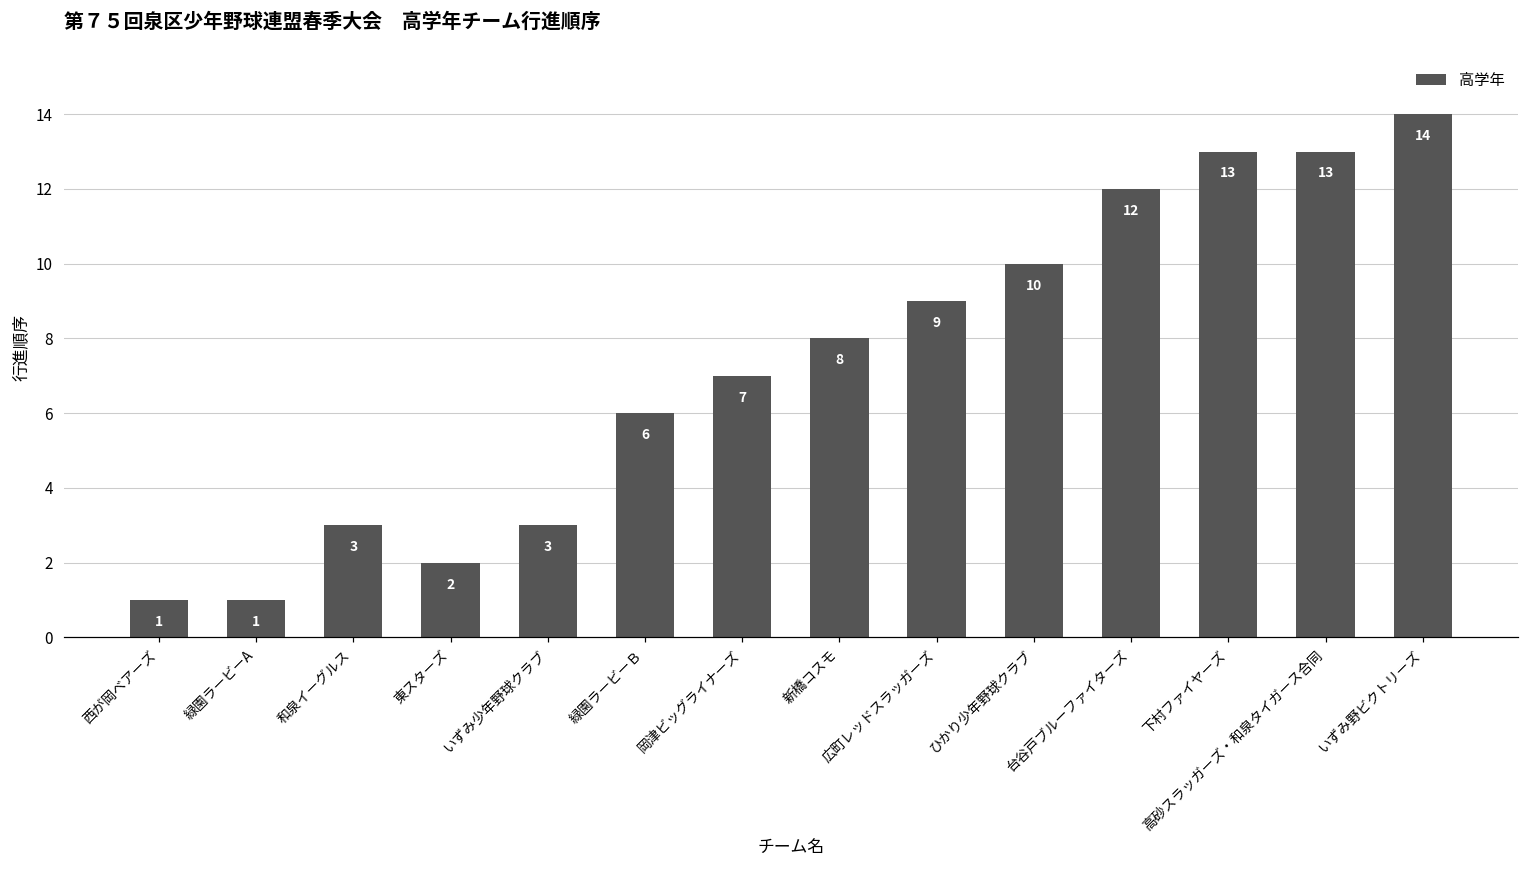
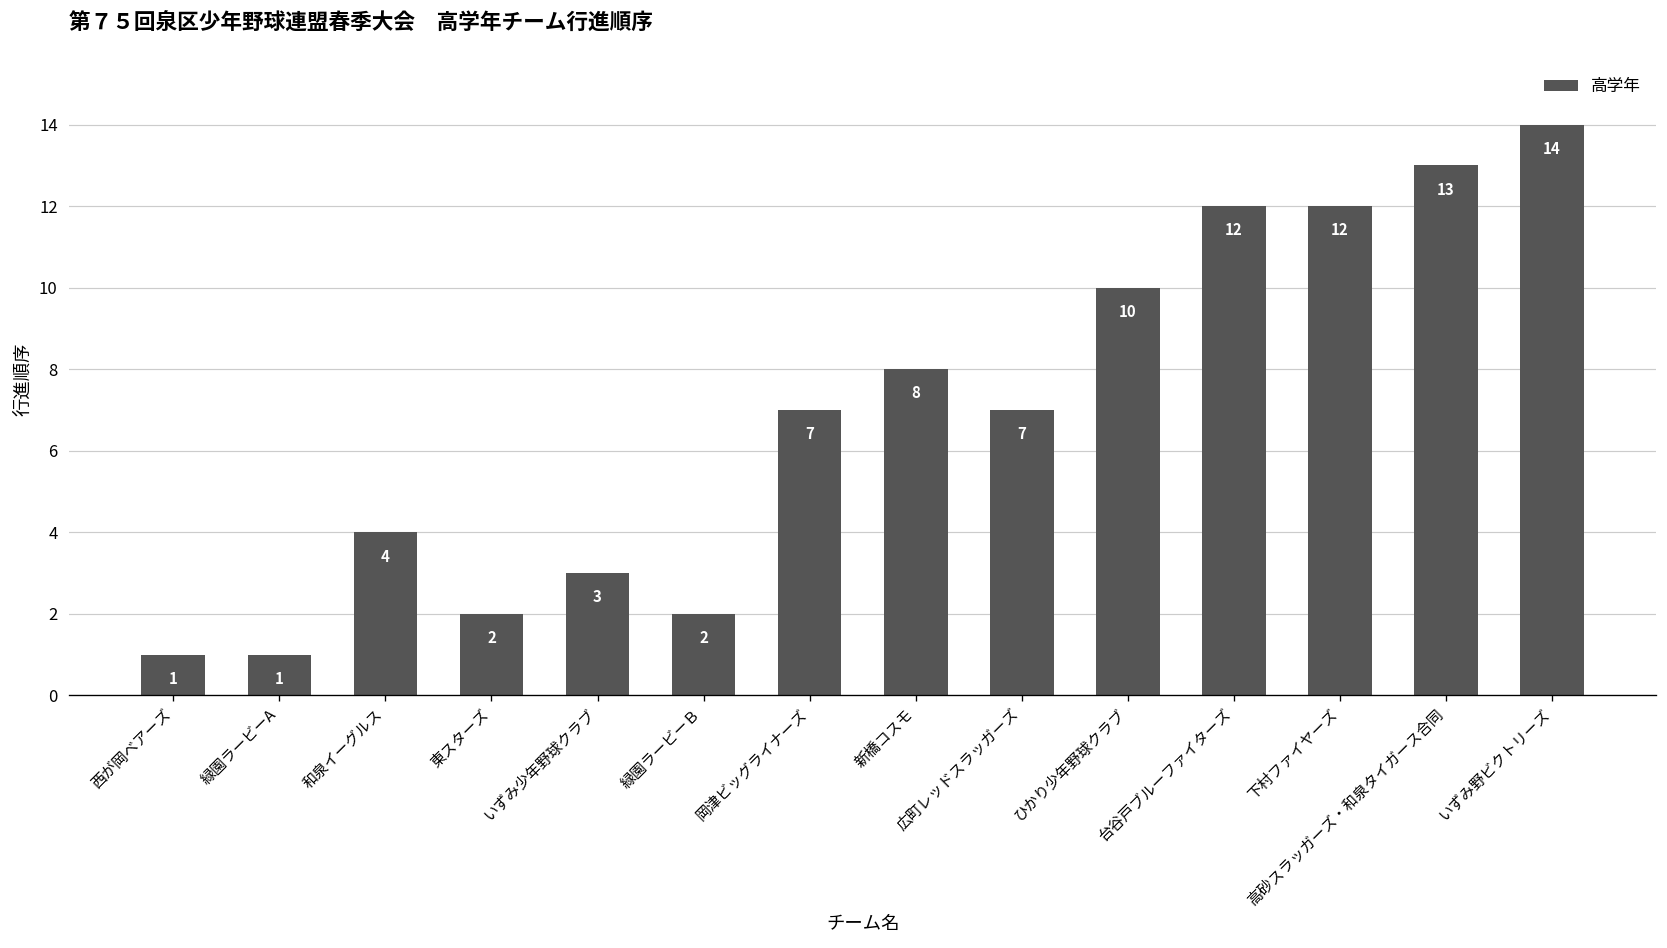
和泉イーグルス: 3 -> 4
緑園ラービーＢ: 6 -> 2
広町レッドスラッガーズ: 9 -> 7
下村ファイヤーズ: 13 -> 12
